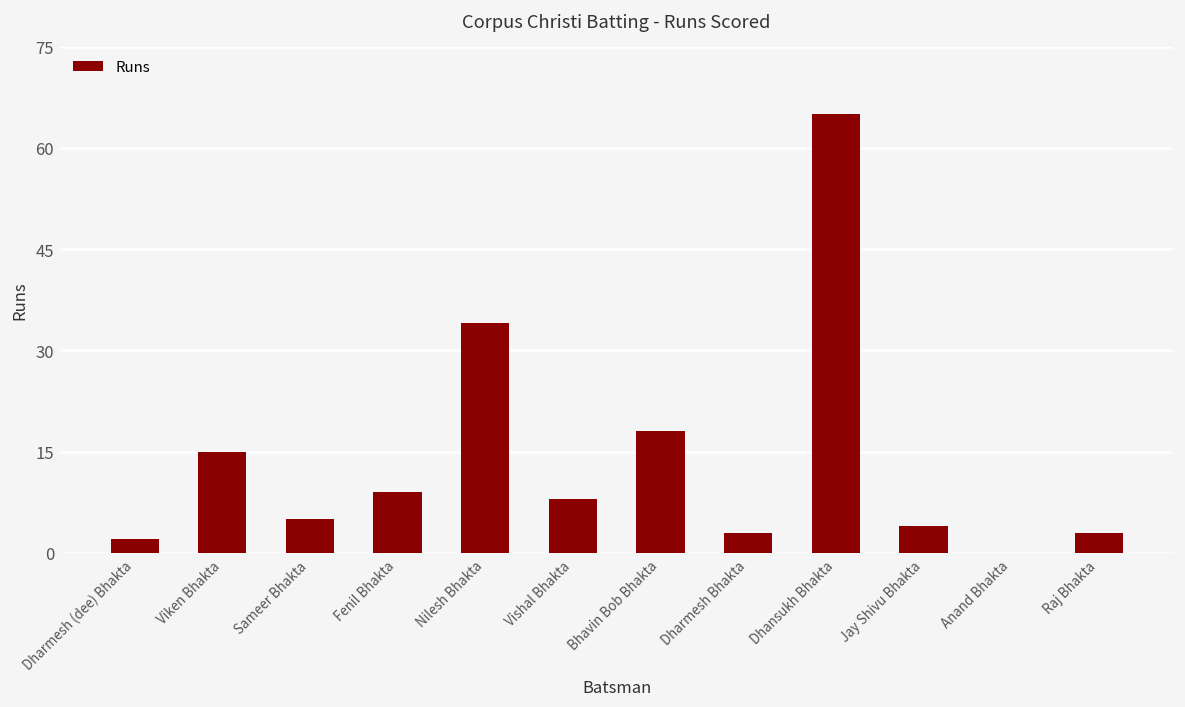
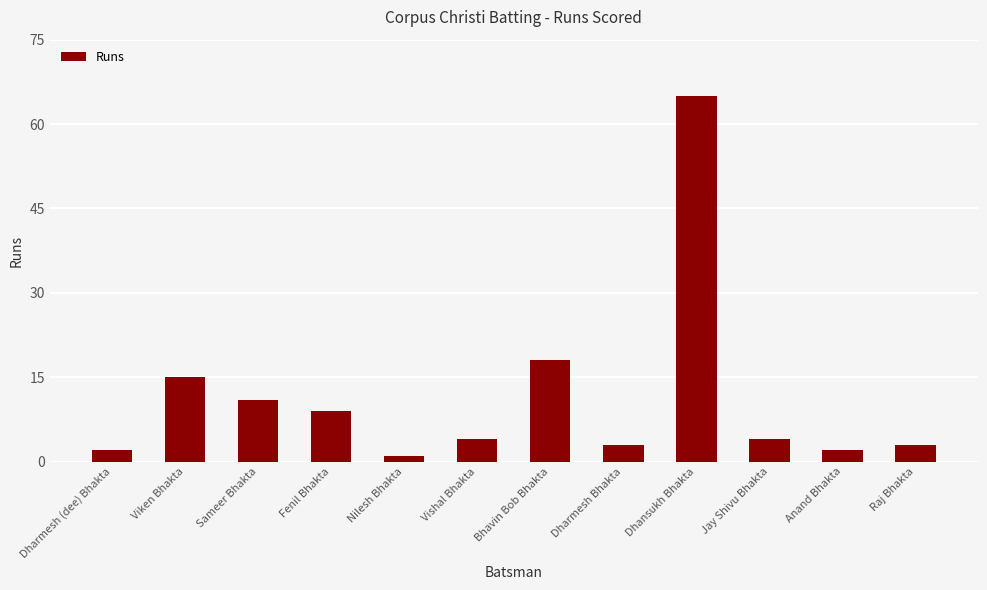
Sameer Bhakta: 5 -> 11
Nilesh Bhakta: 34 -> 1
Vishal Bhakta: 8 -> 4
Anand Bhakta: 0 -> 2
